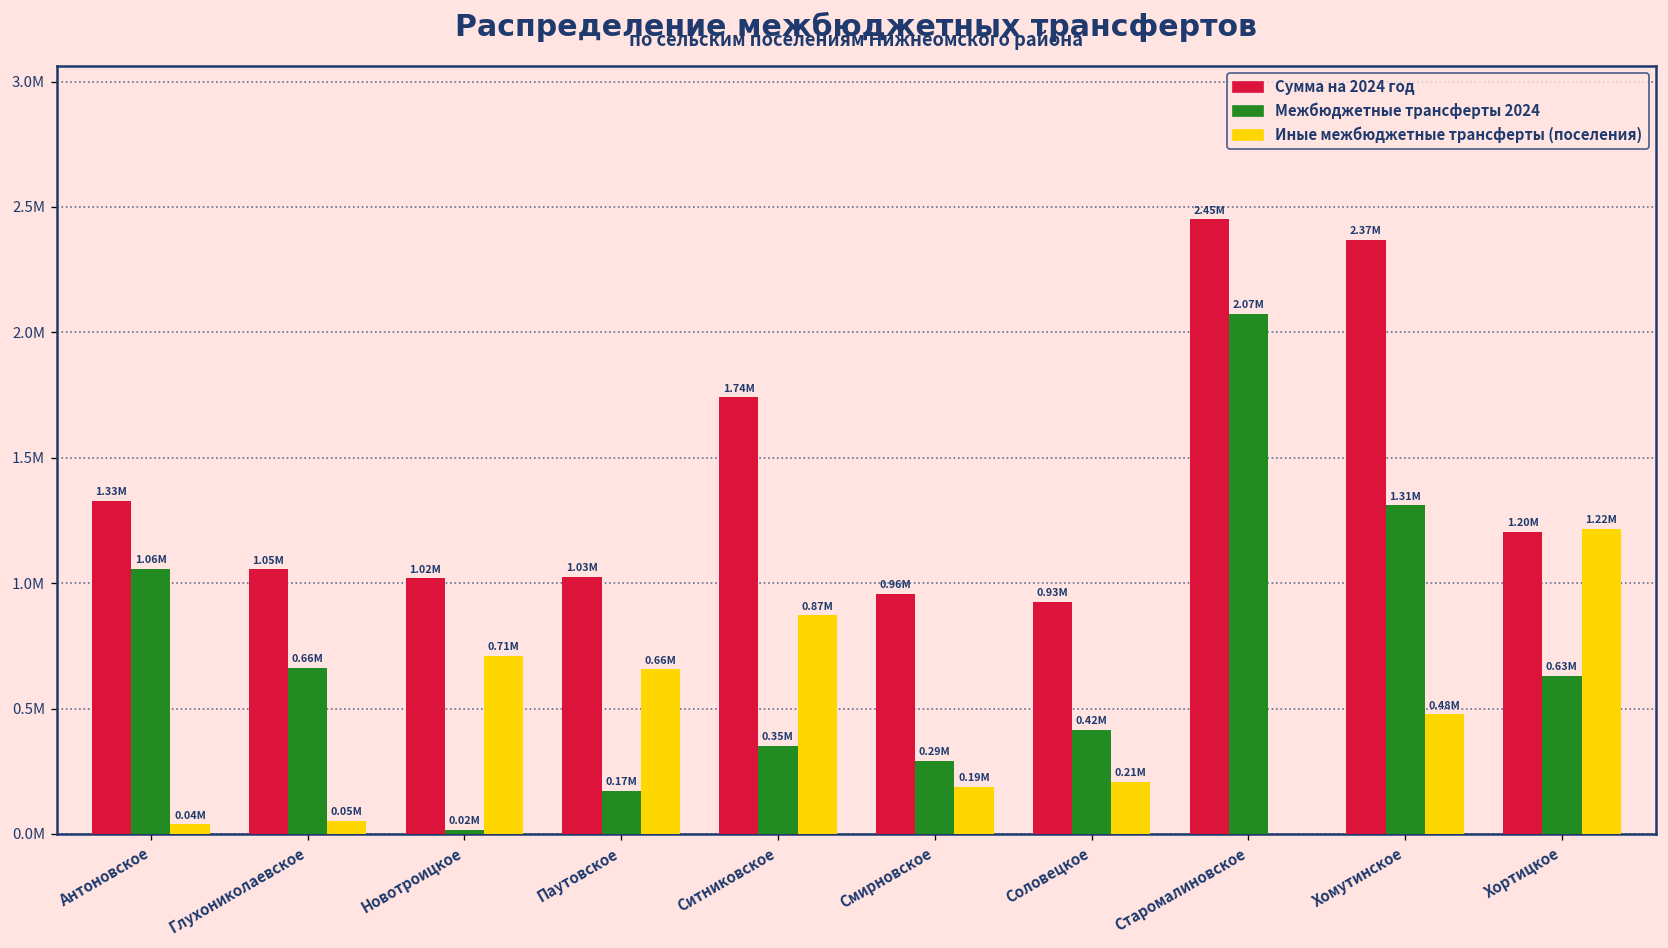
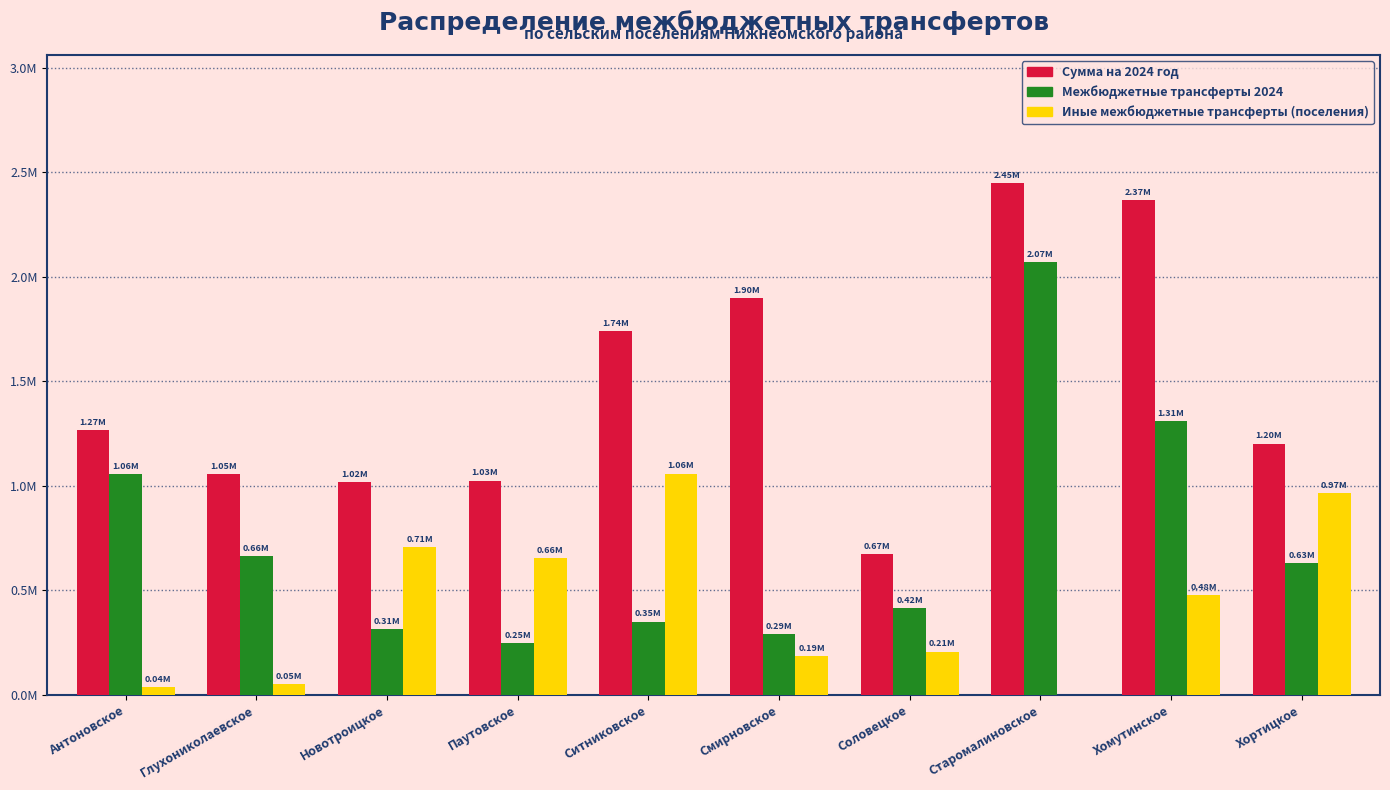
Сумма на 2024 год, Антоновское: 1.33M -> 1.27M
Межбюджетные трансферты 2024, Новотроицкое: 0.02M -> 0.31M
Межбюджетные трансферты 2024, Паутовское: 0.17M -> 0.25M
Иные межбюджетные трансферты (поселения), Ситниковское: 0.87M -> 1.06M
Сумма на 2024 год, Смирновское: 0.96M -> 1.90M
Сумма на 2024 год, Соловецкое: 0.93M -> 0.67M
Иные межбюджетные трансферты (поселения), Хортицкое: 1.22M -> 0.97M
